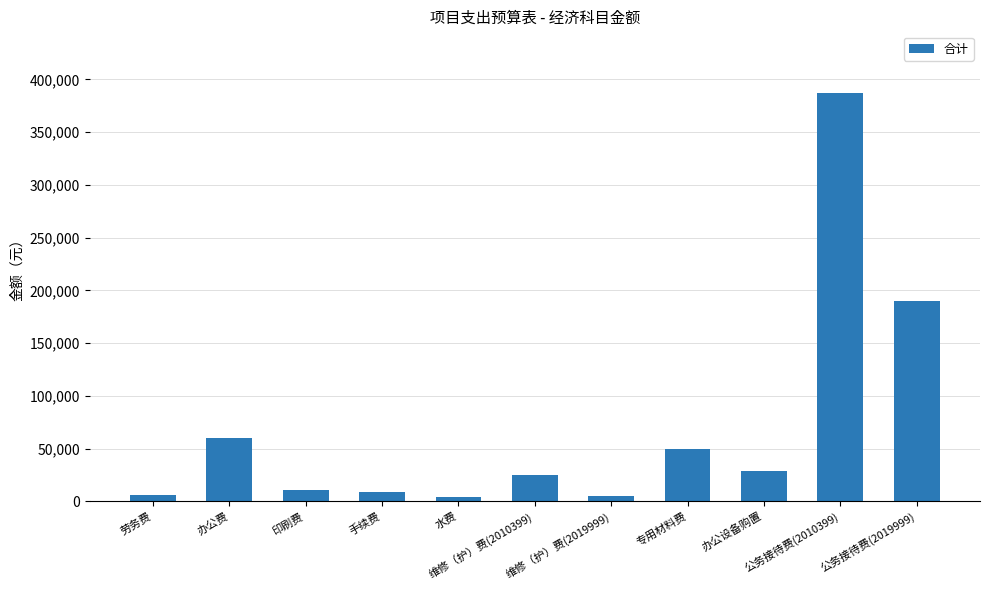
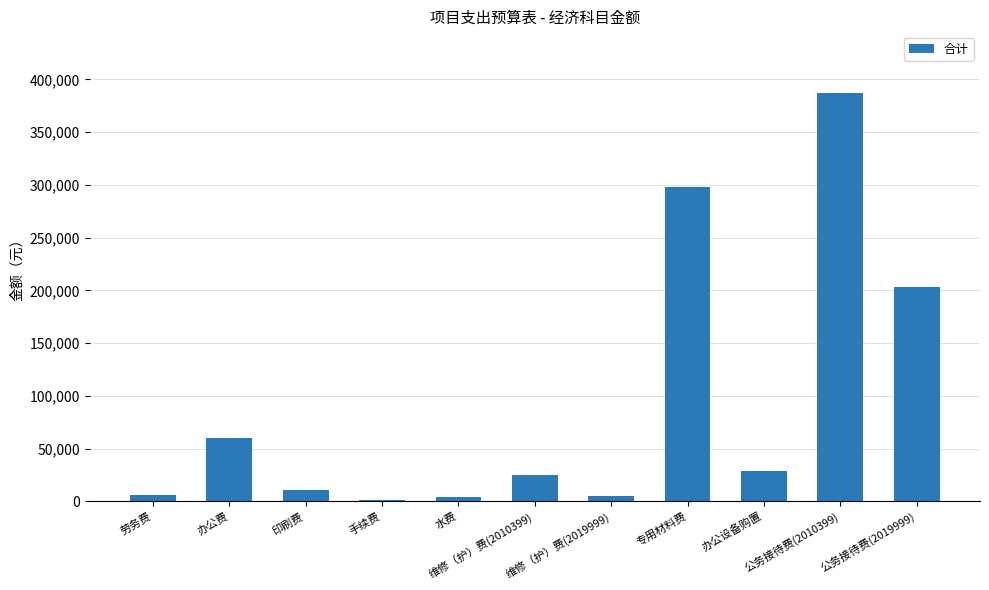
手续费: 9,000 -> 1,000
专用材料费: 50,000 -> 298,000
公务接待费(2019999): 190,000 -> 203,000
